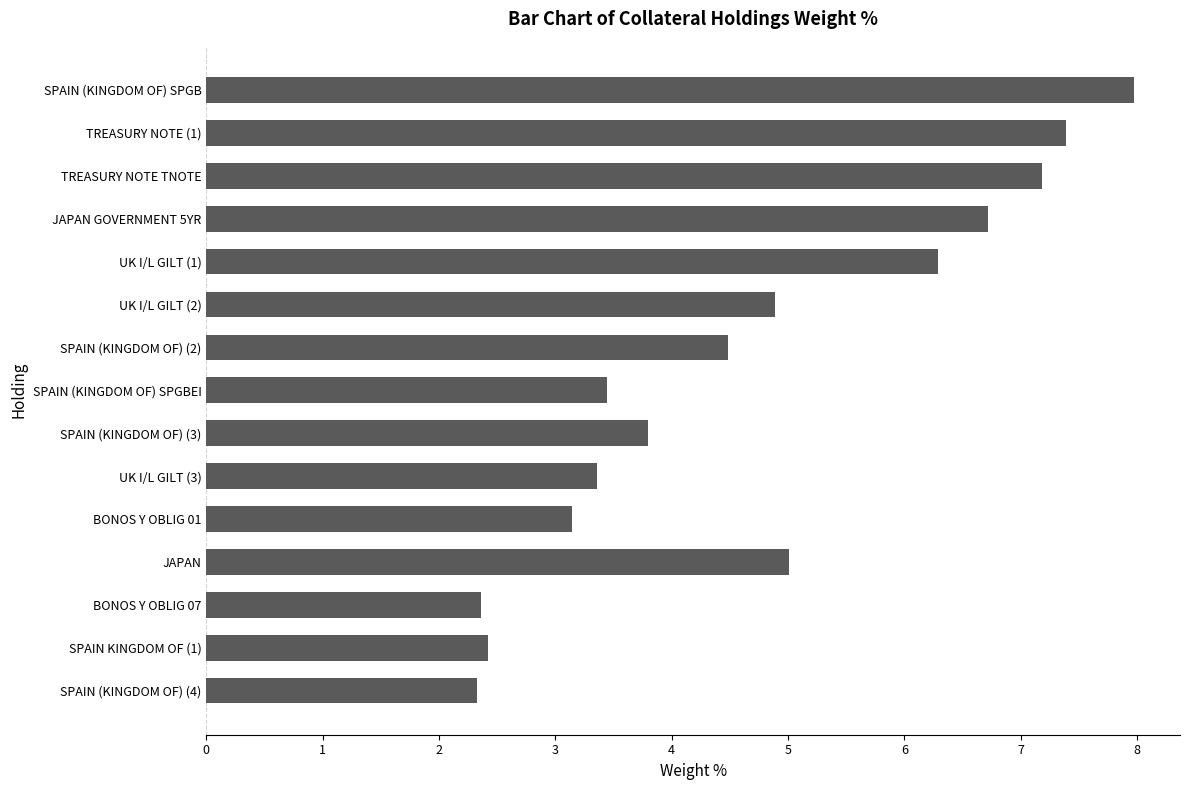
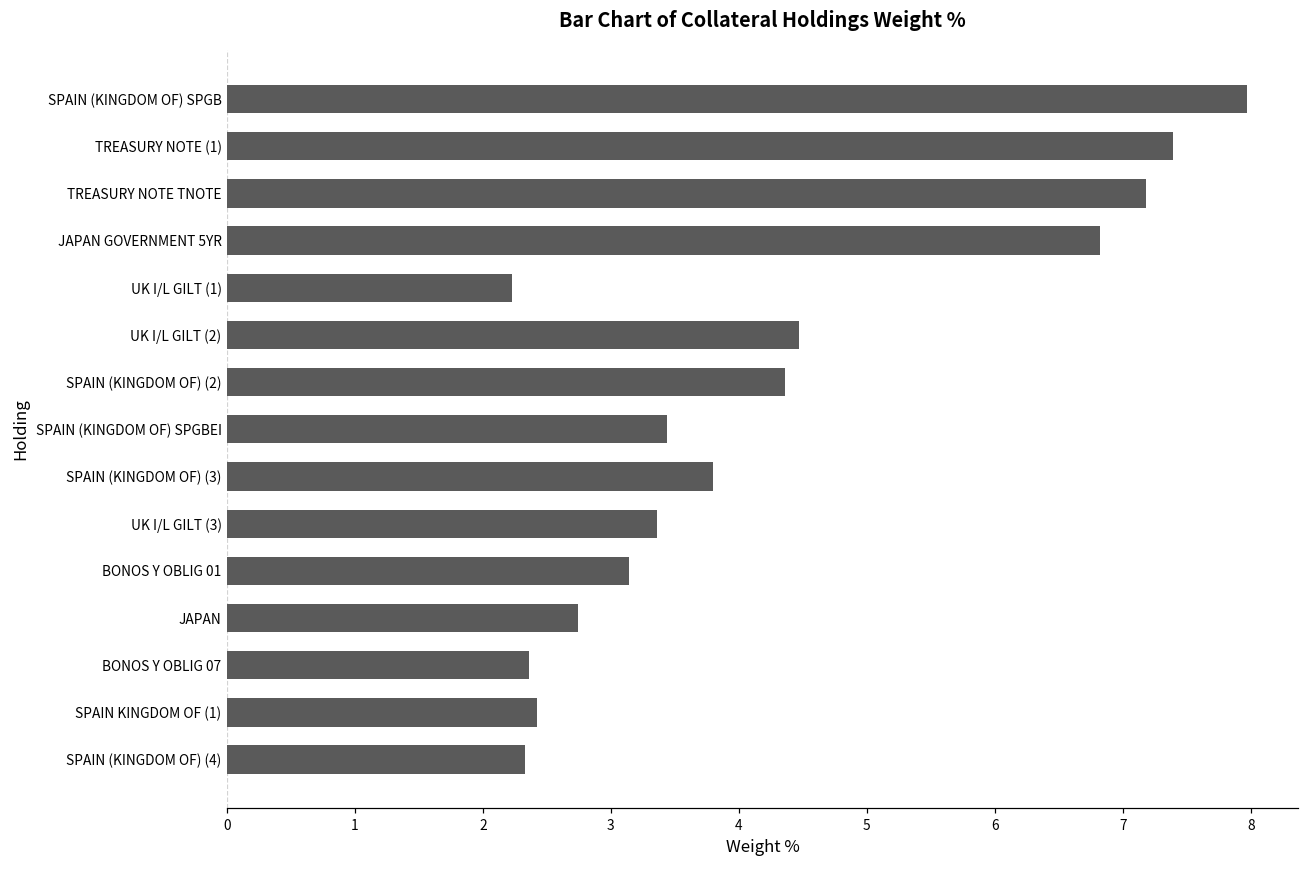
JAPAN GOVERNMENT 5YR: 6.72 -> 6.82
UK I/L GILT (1): 6.29 -> 2.23
UK I/L GILT (2): 4.89 -> 4.47
SPAIN (KINGDOM OF) (2): 4.48 -> 4.36
JAPAN: 5.01 -> 2.74
